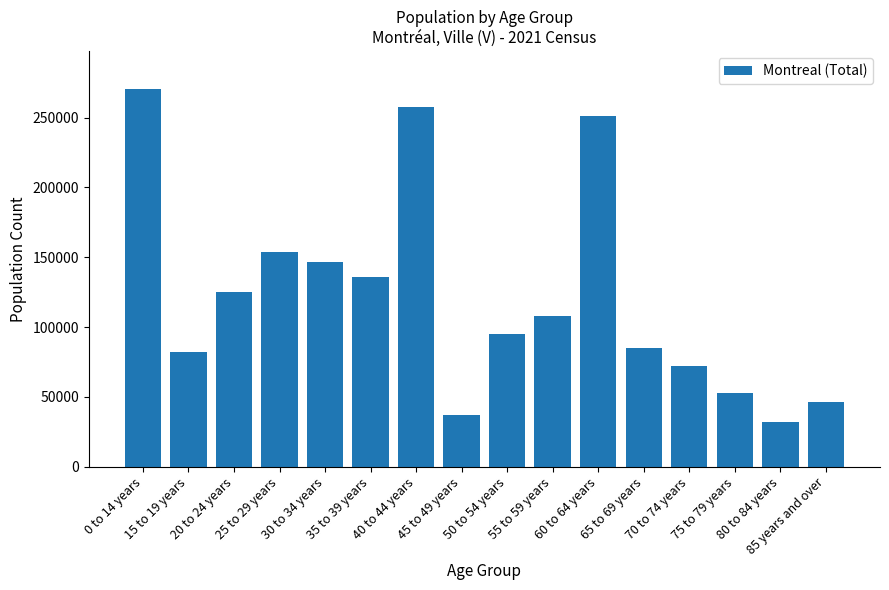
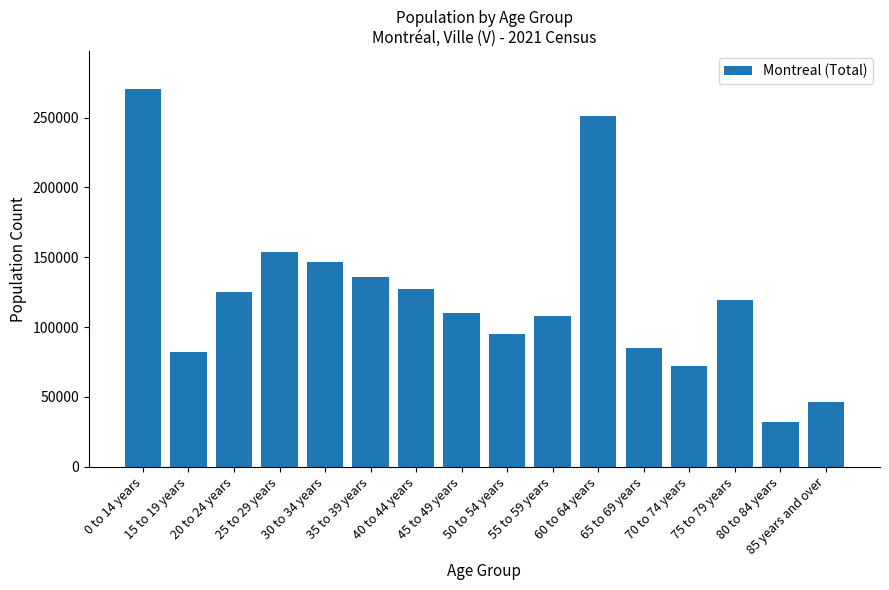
40 to 44 years: 258000 -> 127000
45 to 49 years: 37000 -> 110000
75 to 79 years: 53000 -> 120000
